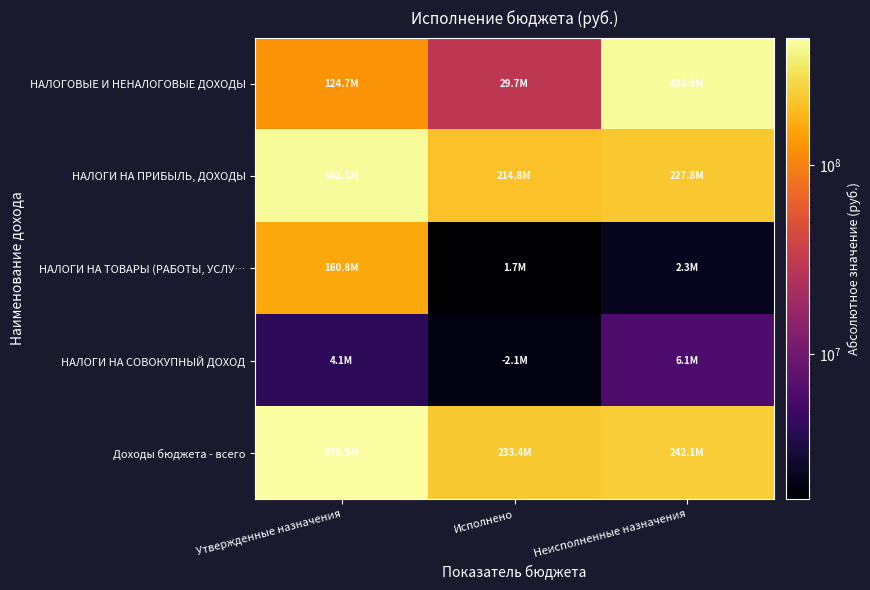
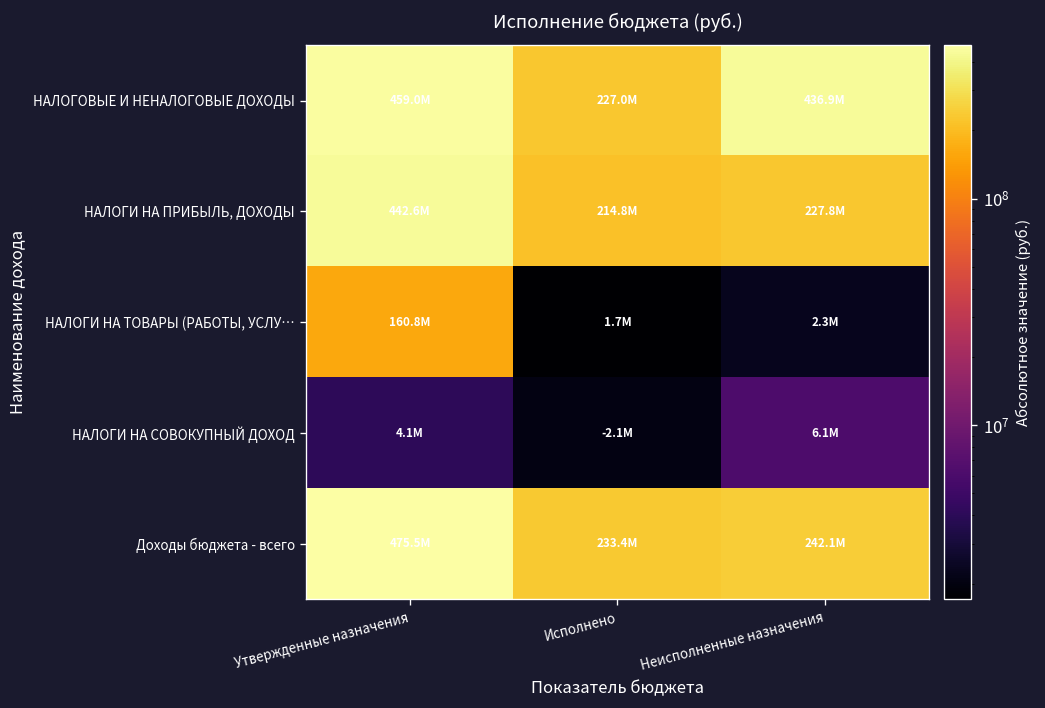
НАЛОГОВЫЕ И НЕНАЛОГОВЫЕ ДОХОДЫ, Утвержденные назначения: 124.7M -> 459.0M
НАЛОГОВЫЕ И НЕНАЛОГОВЫЕ ДОХОДЫ, Исполнено: 29.7M -> 227.0M
